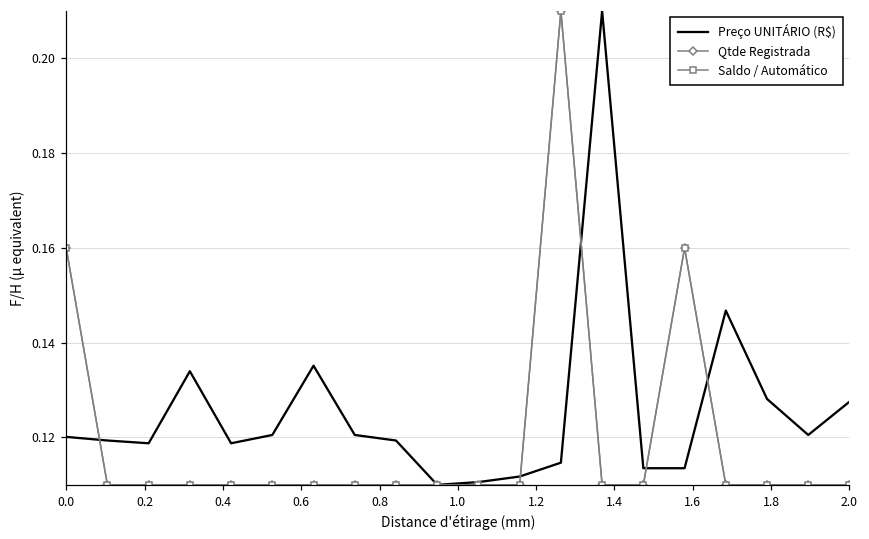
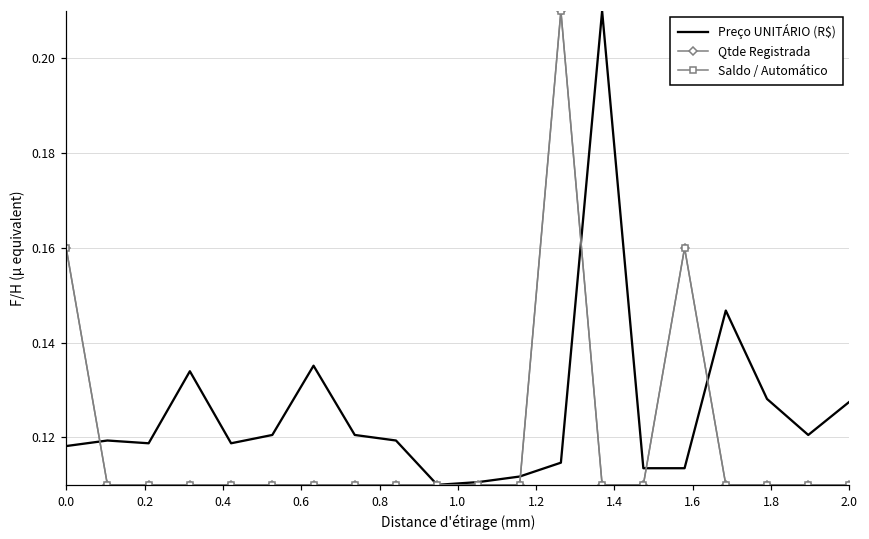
Preço UNITÁRIO (R$), 0.0: 0.120 -> 0.118
